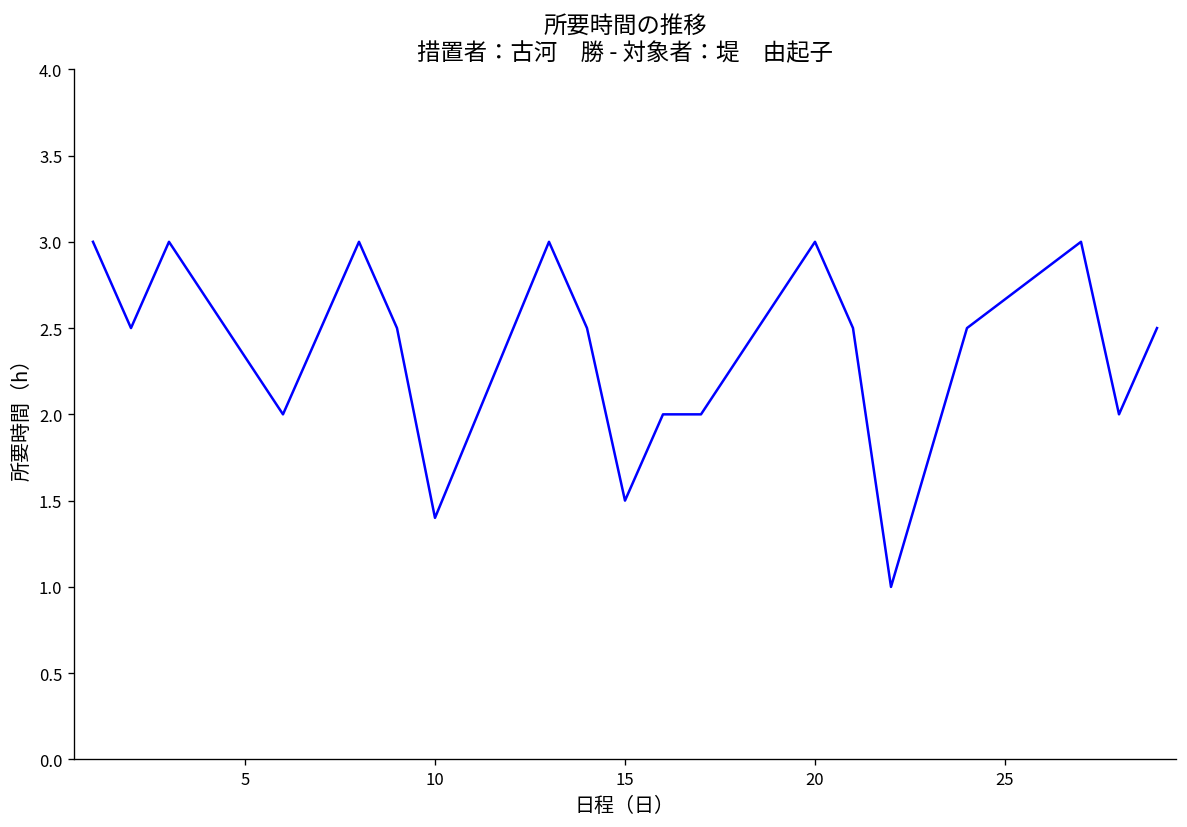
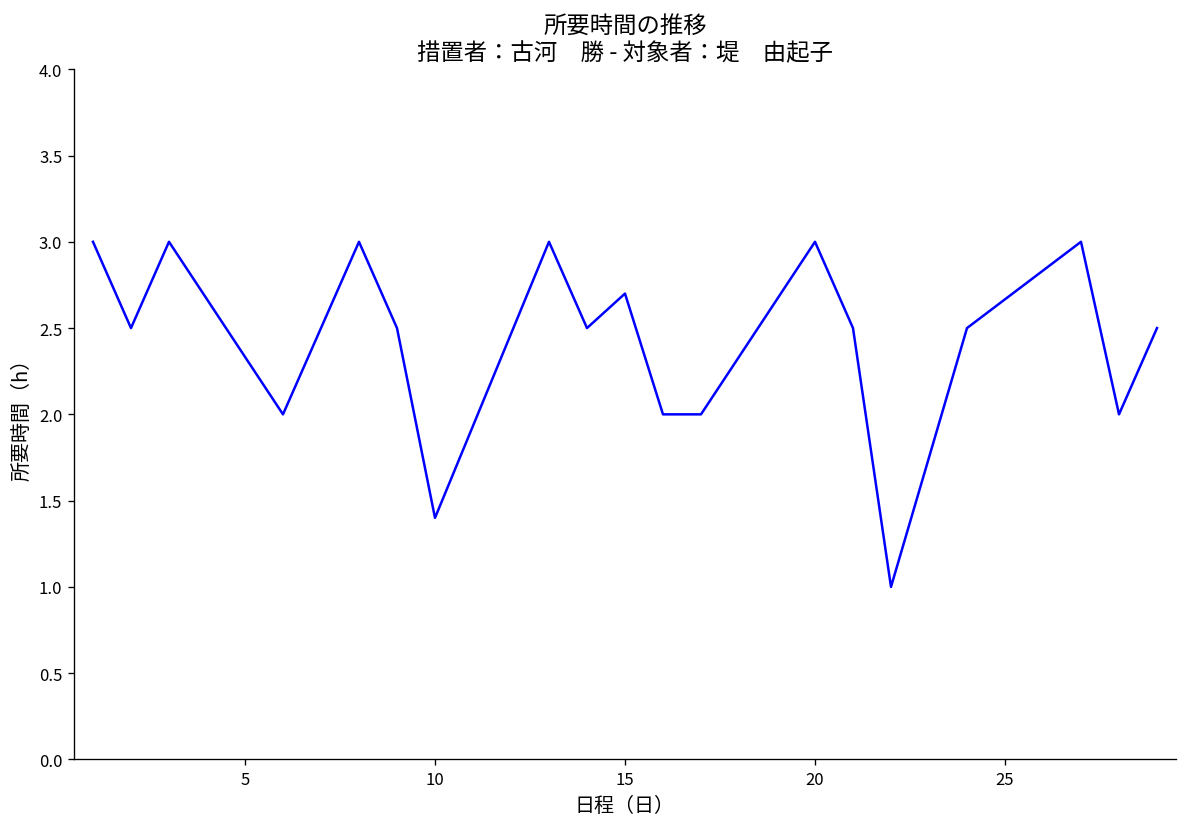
15: 1.5 -> 2.7
